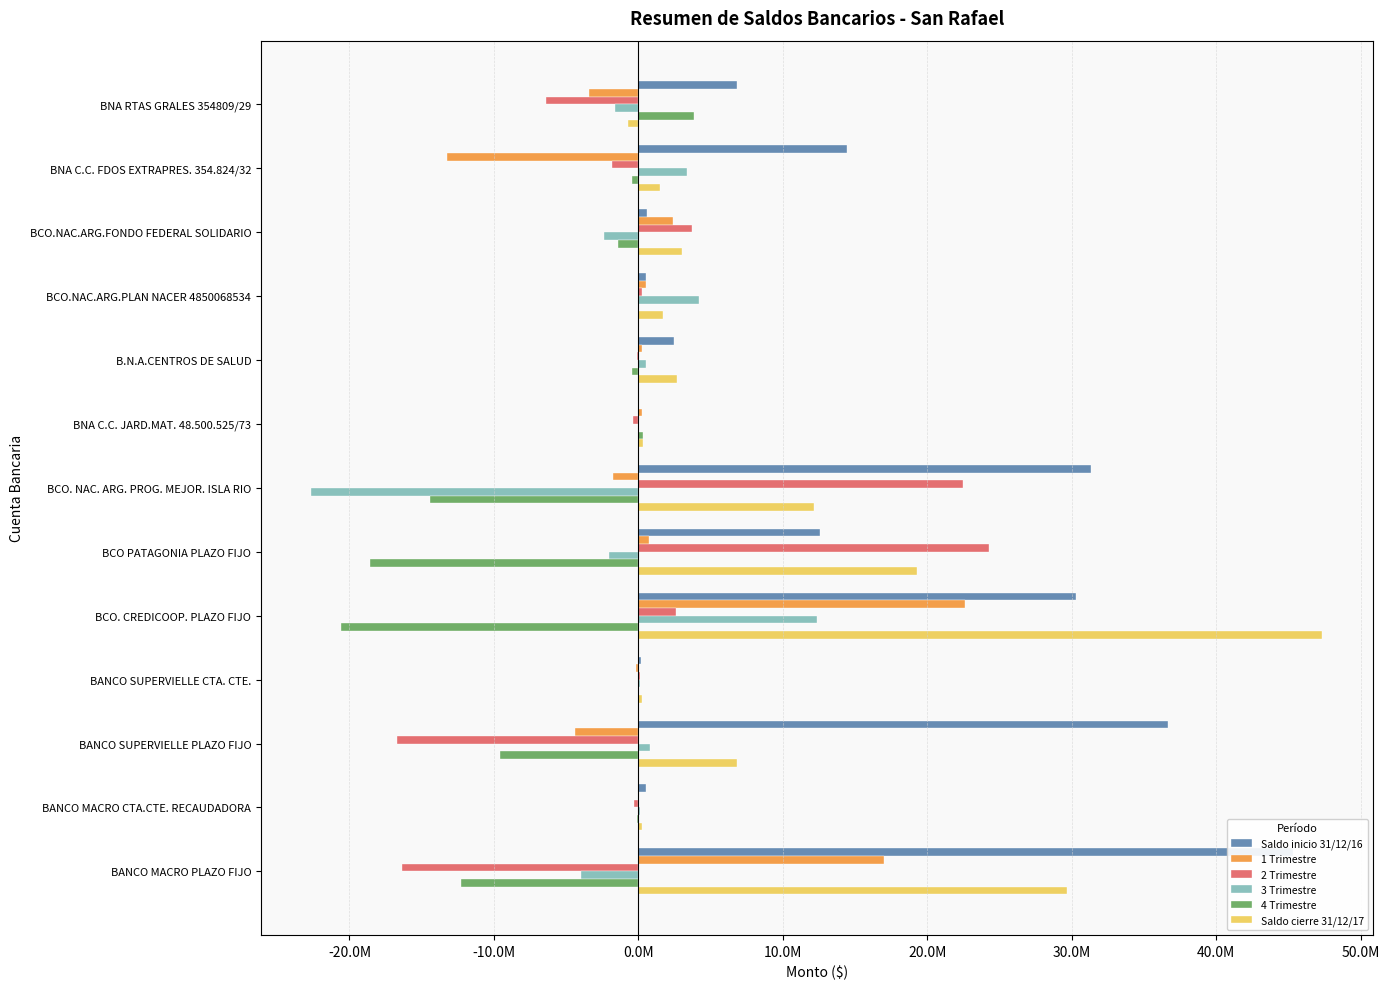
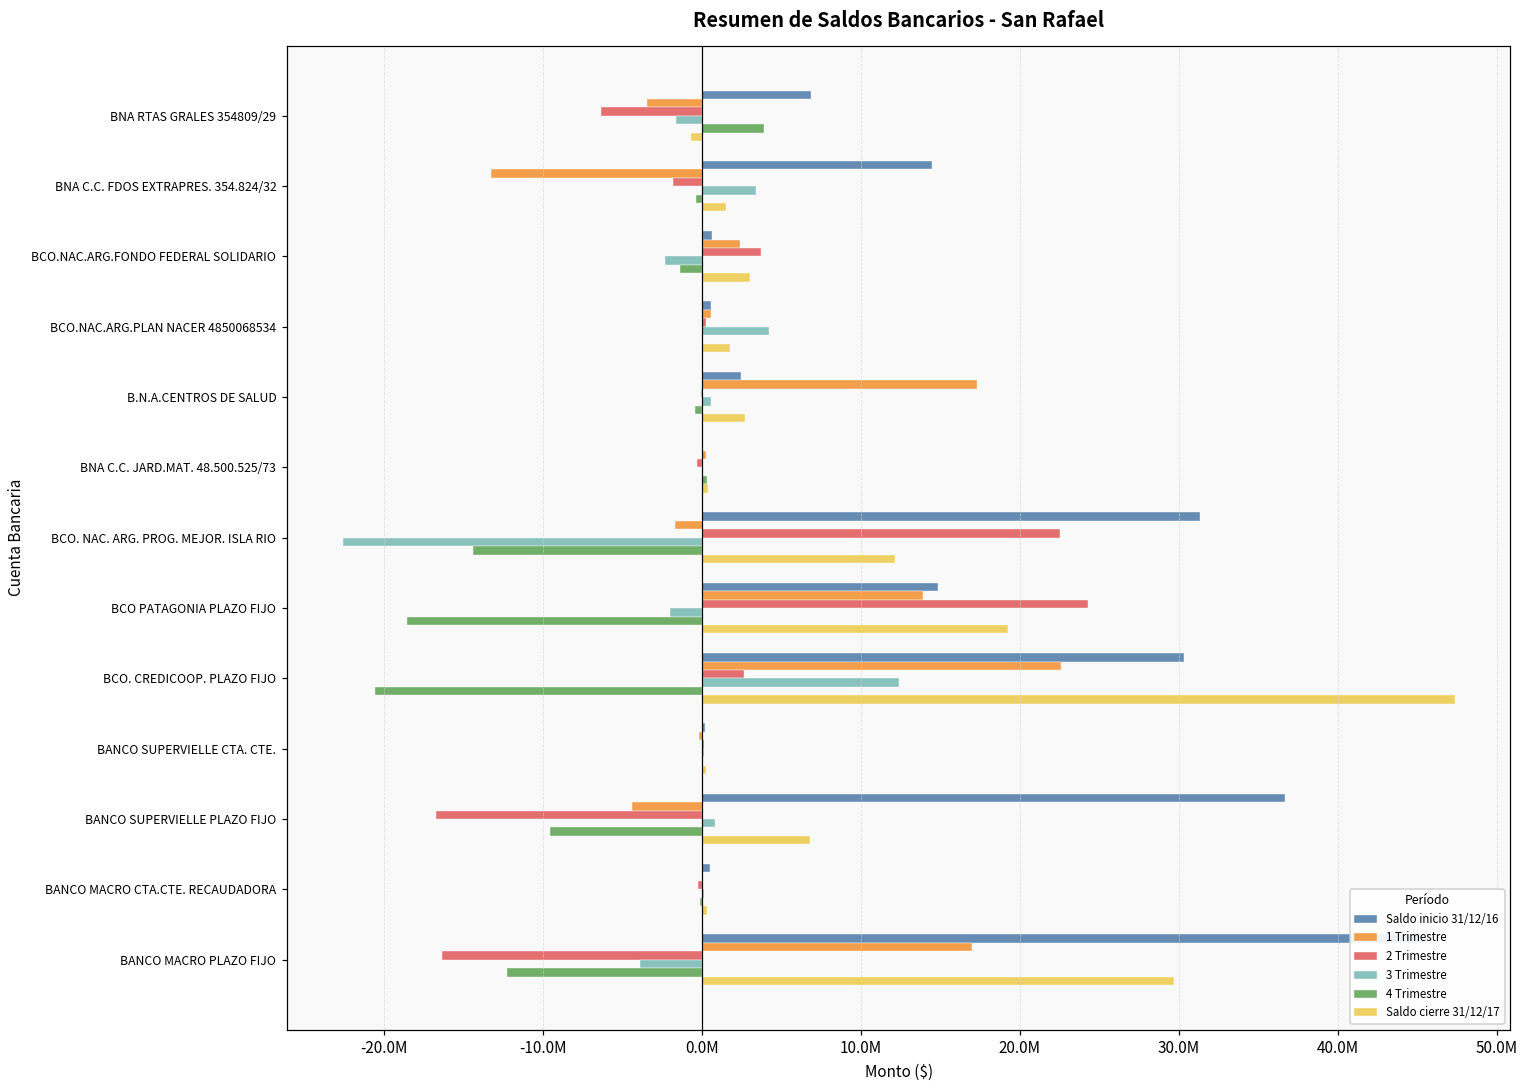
1 Trimestre, B.N.A.CENTROS DE SALUD: 200000 -> 17300000
Saldo inicio 31/12/16, BCO PATAGONIA PLAZO FIJO: 12600000 -> 14800000
1 Trimestre, BCO PATAGONIA PLAZO FIJO: 800000 -> 13900000
